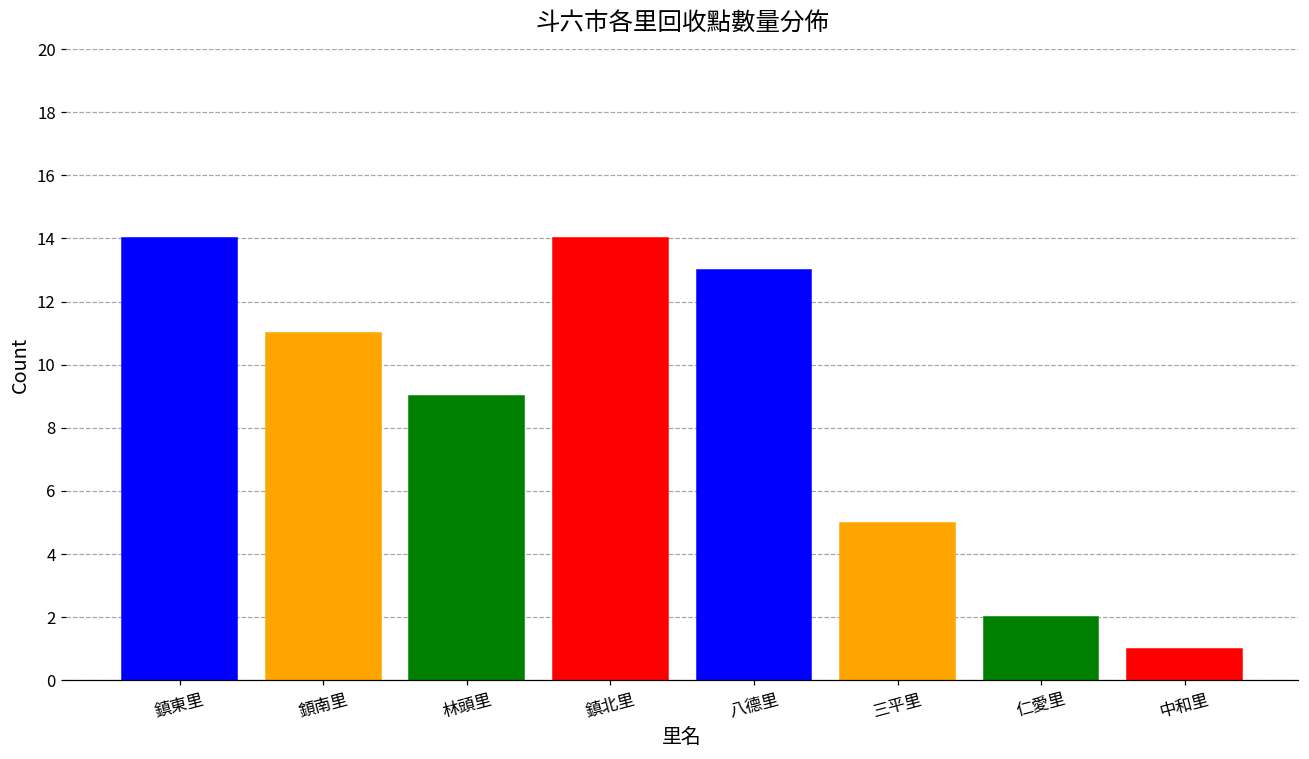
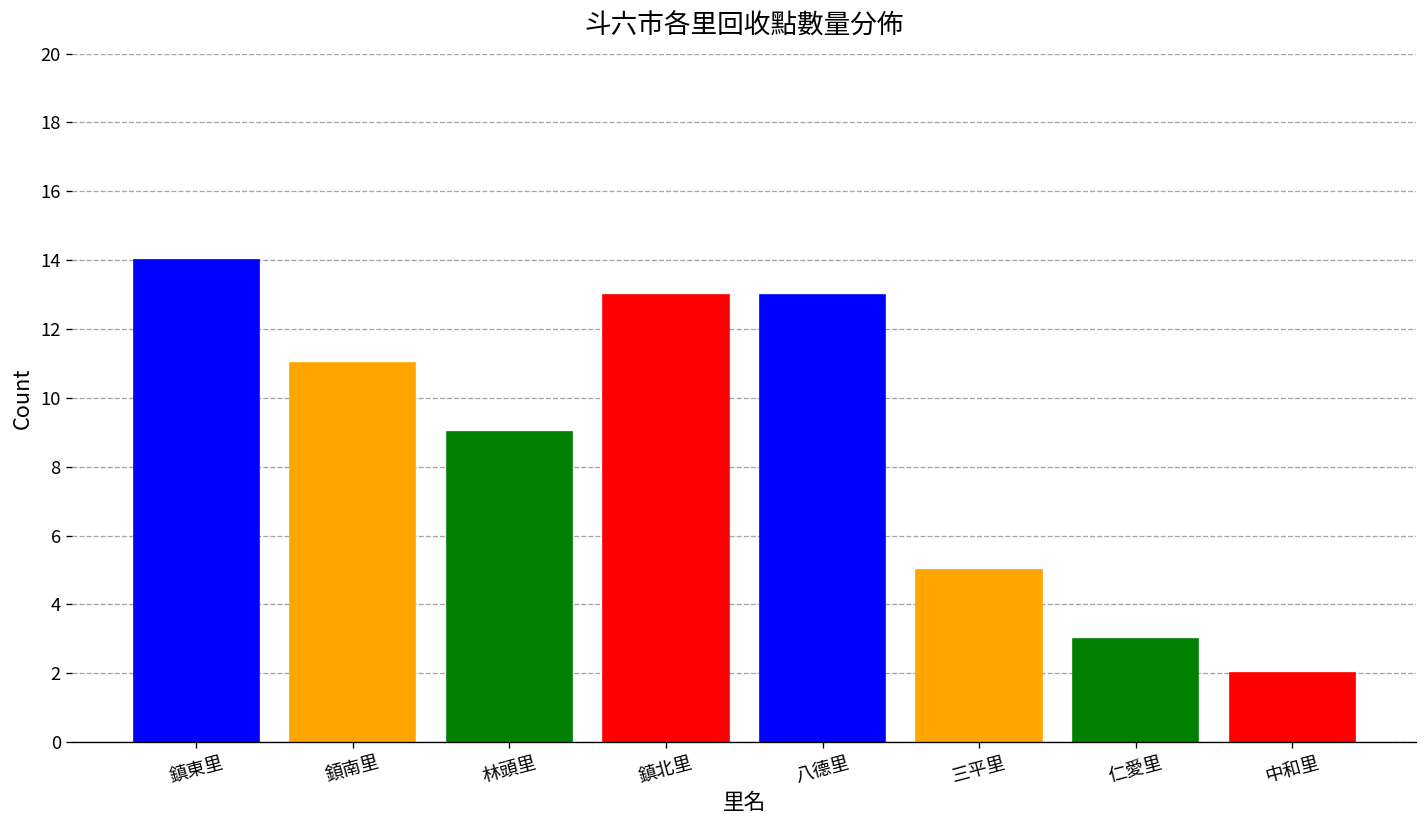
鎮北里: 14 -> 13
仁愛里: 2 -> 3
中和里: 1 -> 2
